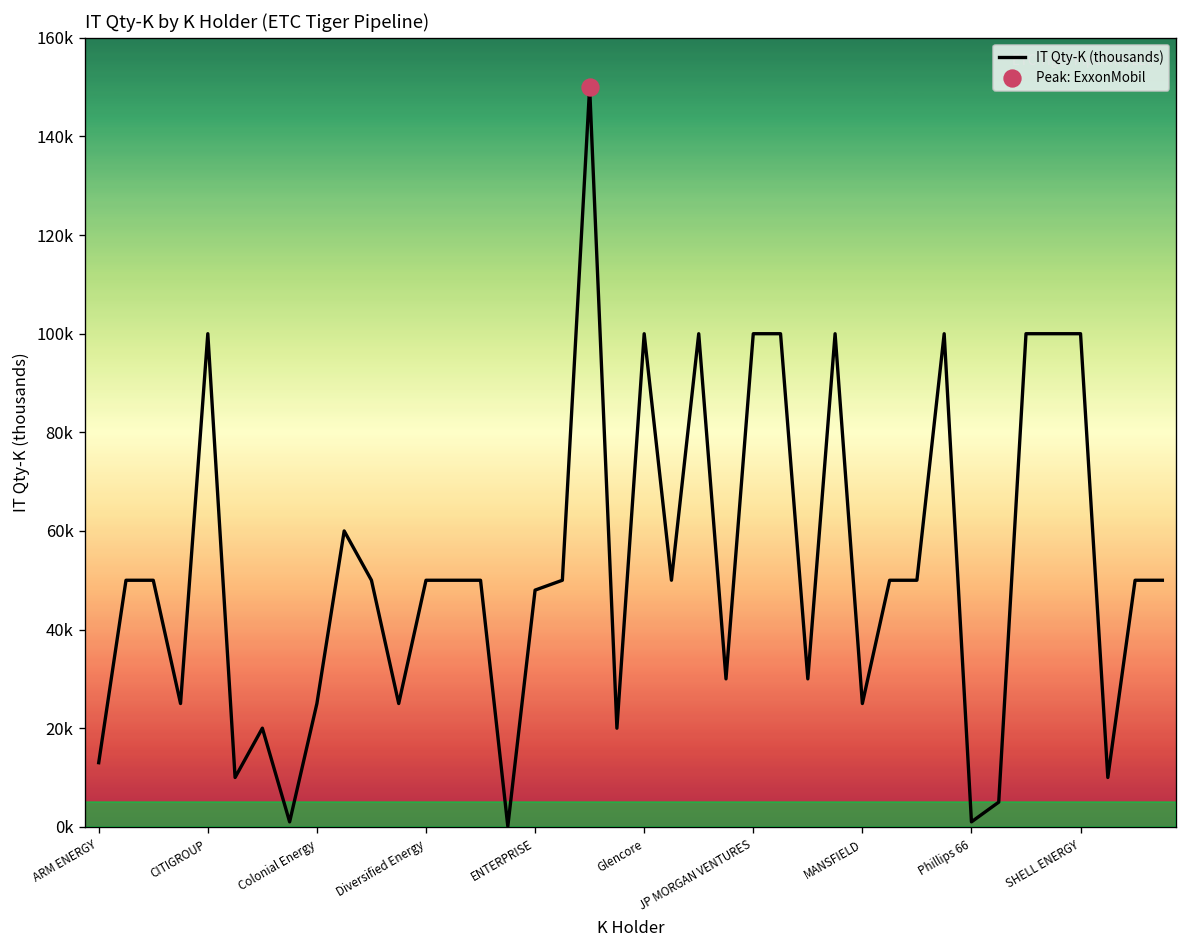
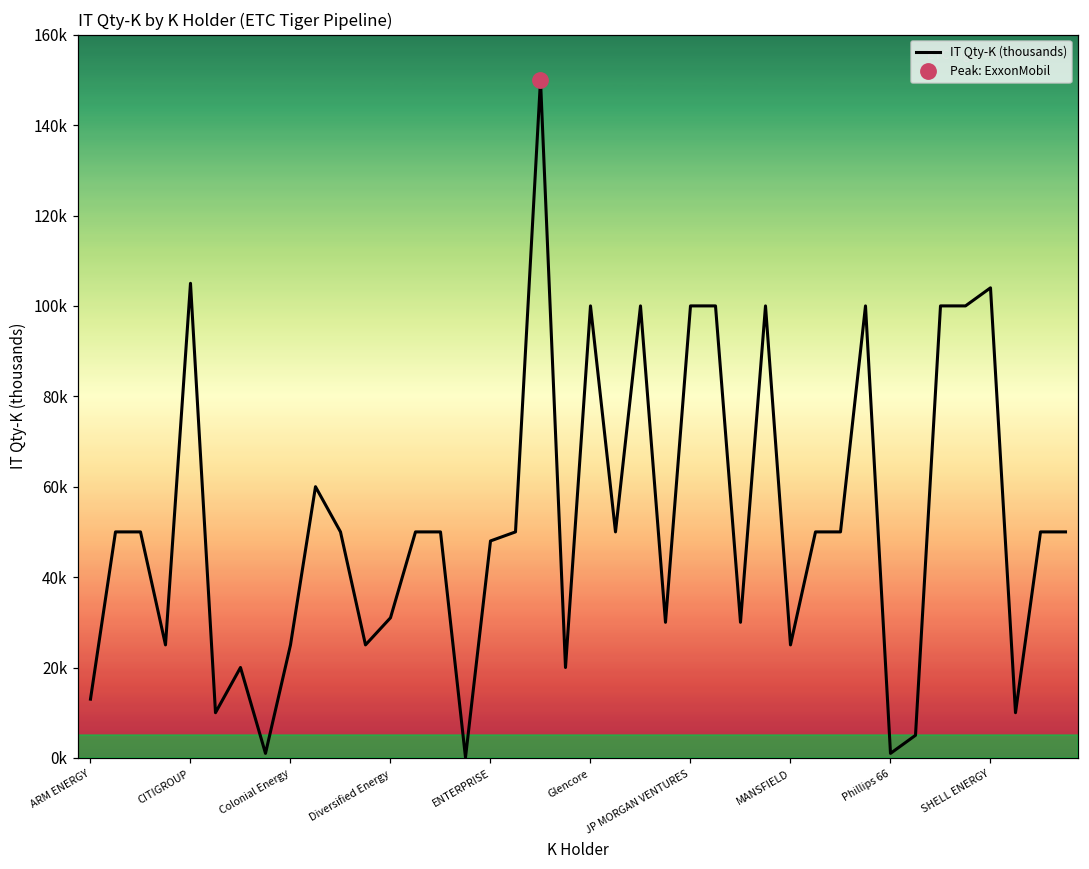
IT Qty-K (thousands), CITIGROUP: 100000 -> 105000
IT Qty-K (thousands), Diversified Energy: 50000 -> 31000
IT Qty-K (thousands), SHELL ENERGY: 100000 -> 104000
